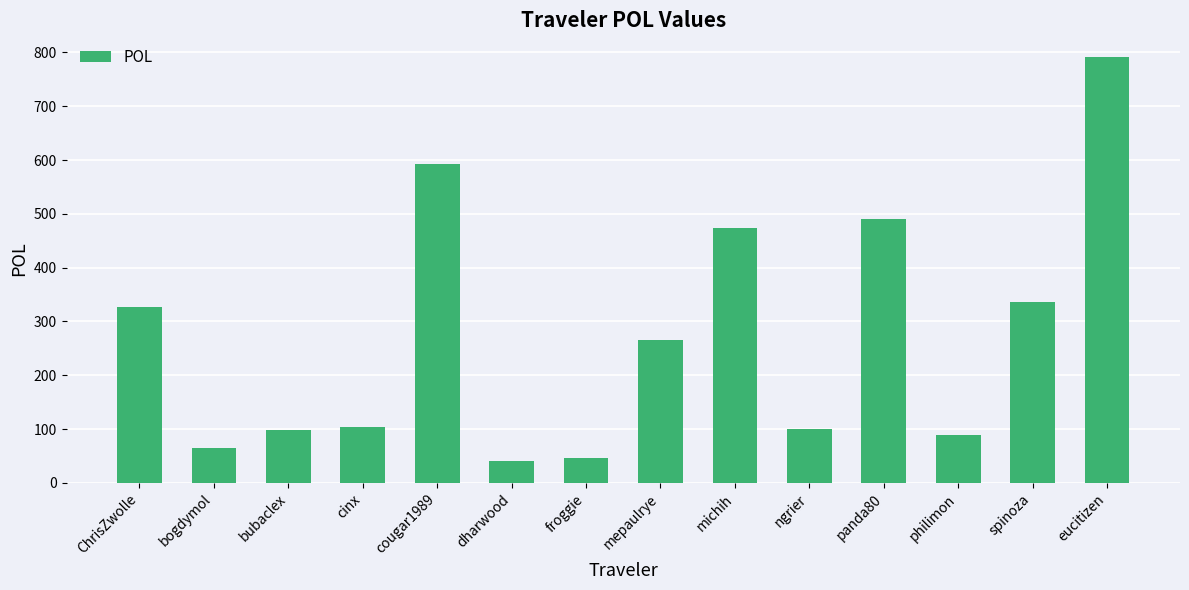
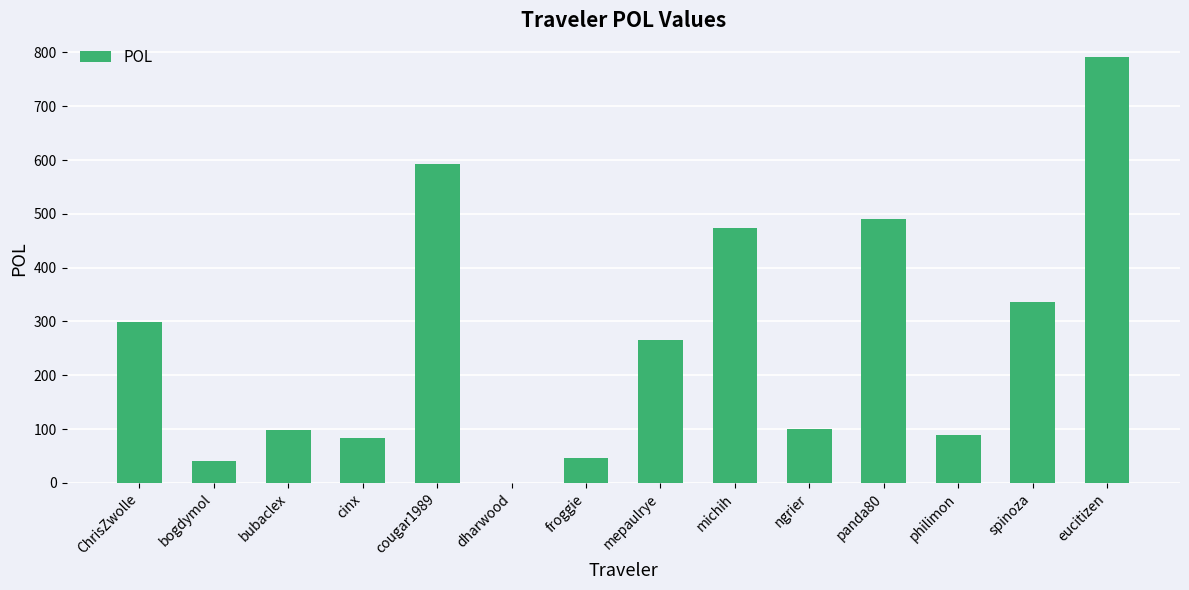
ChrisZwolle: 330 -> 300
bogdymol: 60 -> 40
cinx: 100 -> 80
dharwood: 40 -> 0
